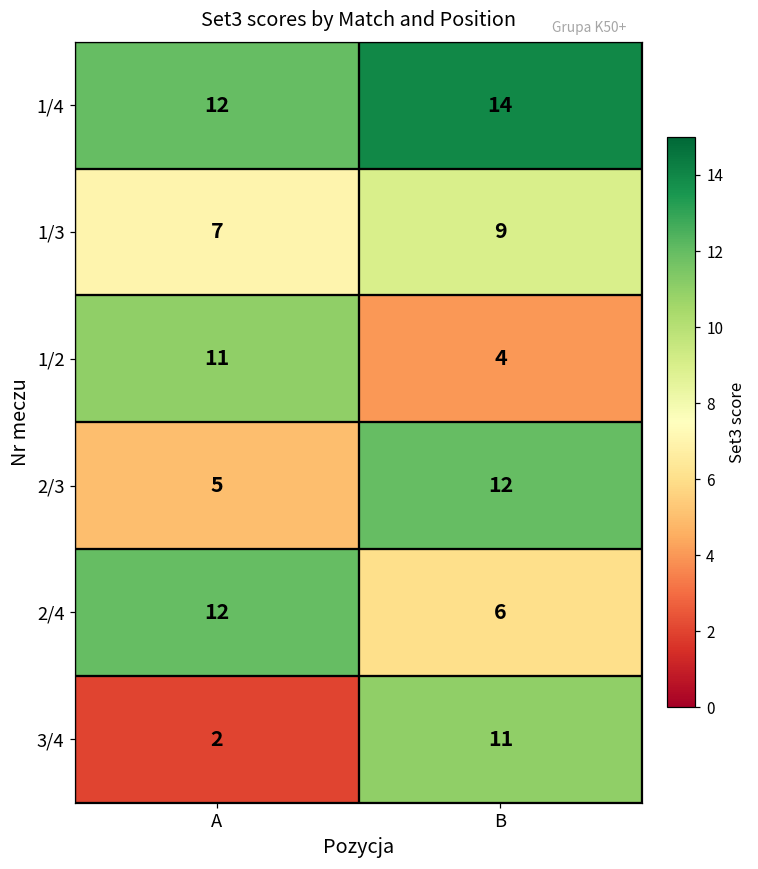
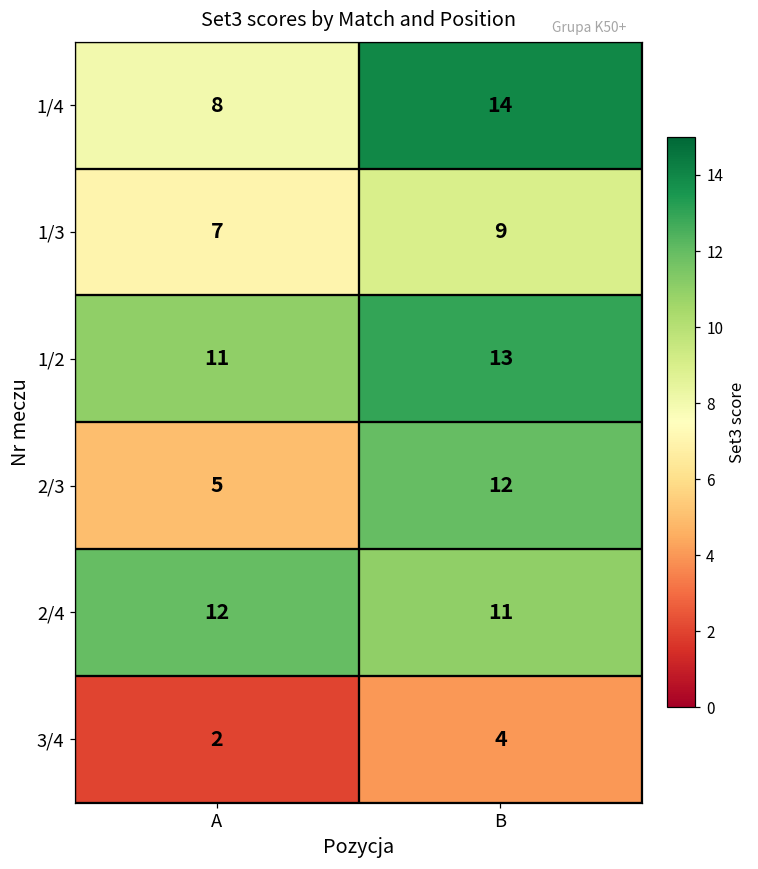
1/4, A: 12 -> 8
1/2, B: 4 -> 13
2/4, B: 6 -> 11
3/4, B: 11 -> 4
